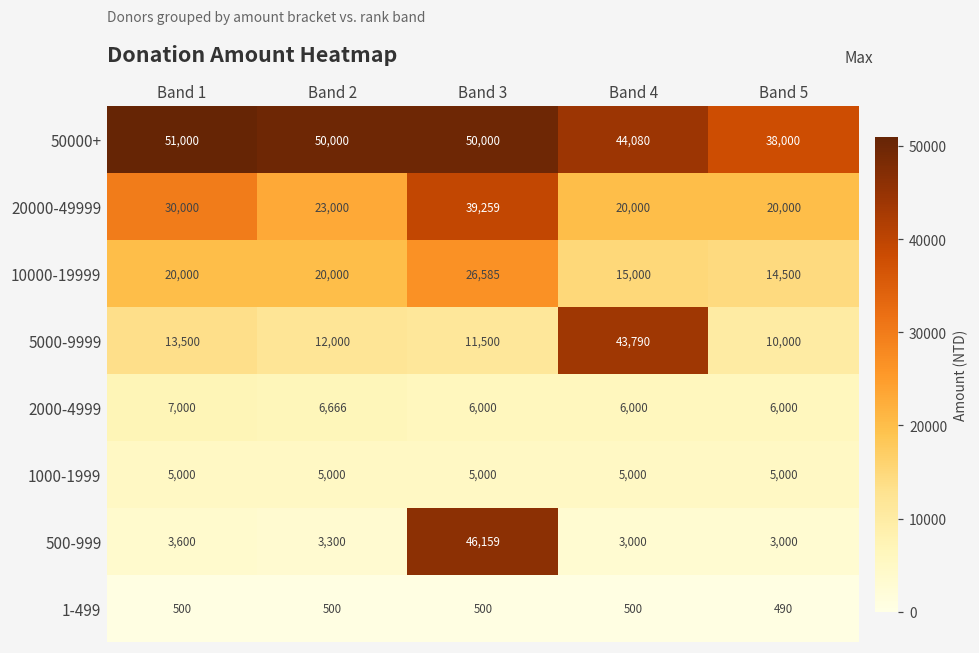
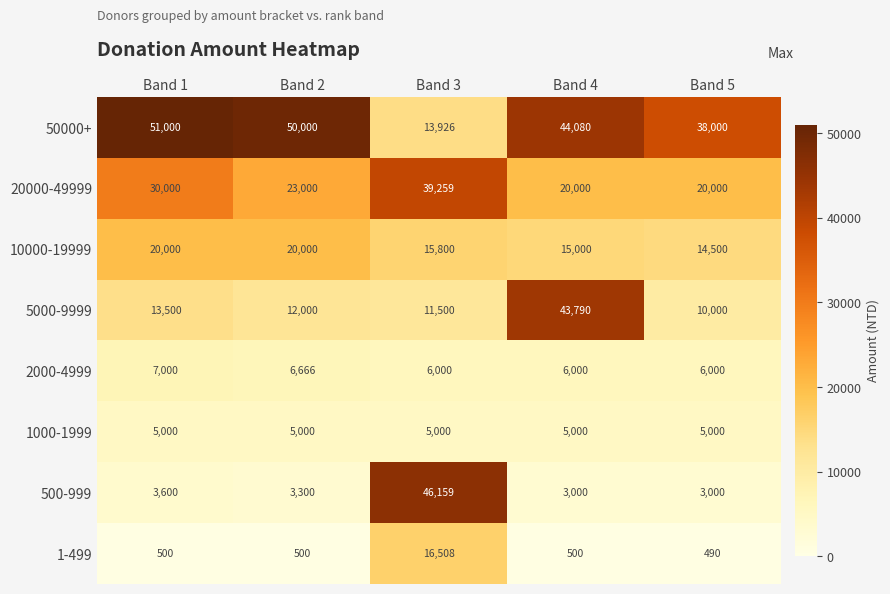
50000+, Band 3: 50,000 -> 13,926
10000-19999, Band 3: 26,585 -> 15,800
1-499, Band 3: 500 -> 16,508
